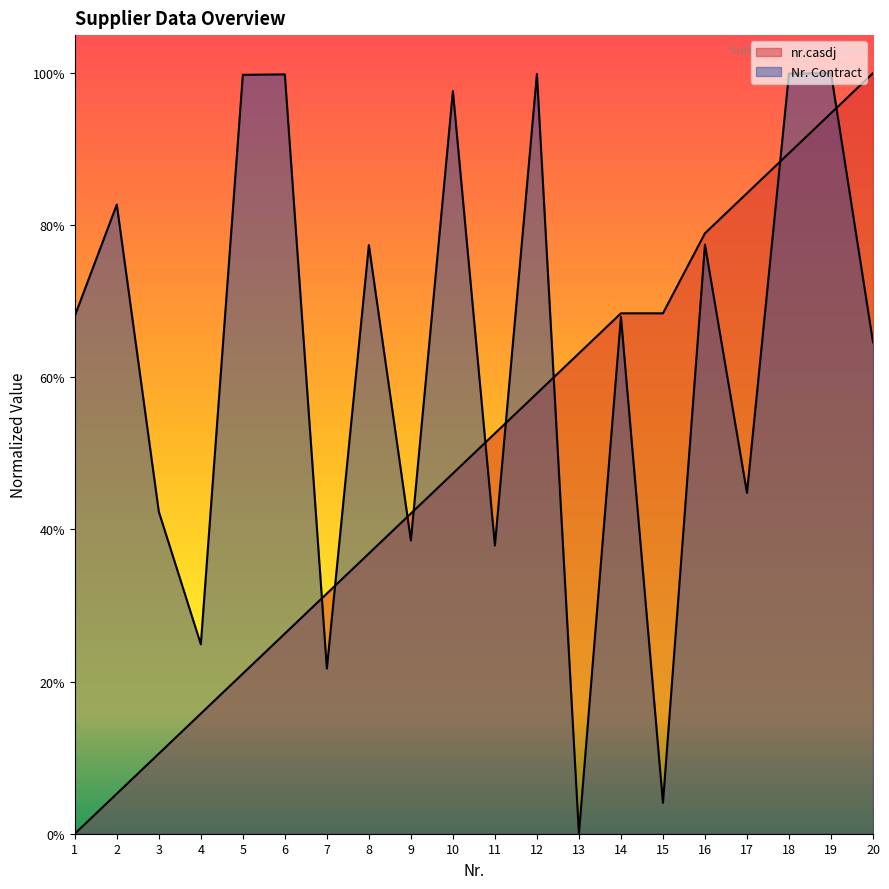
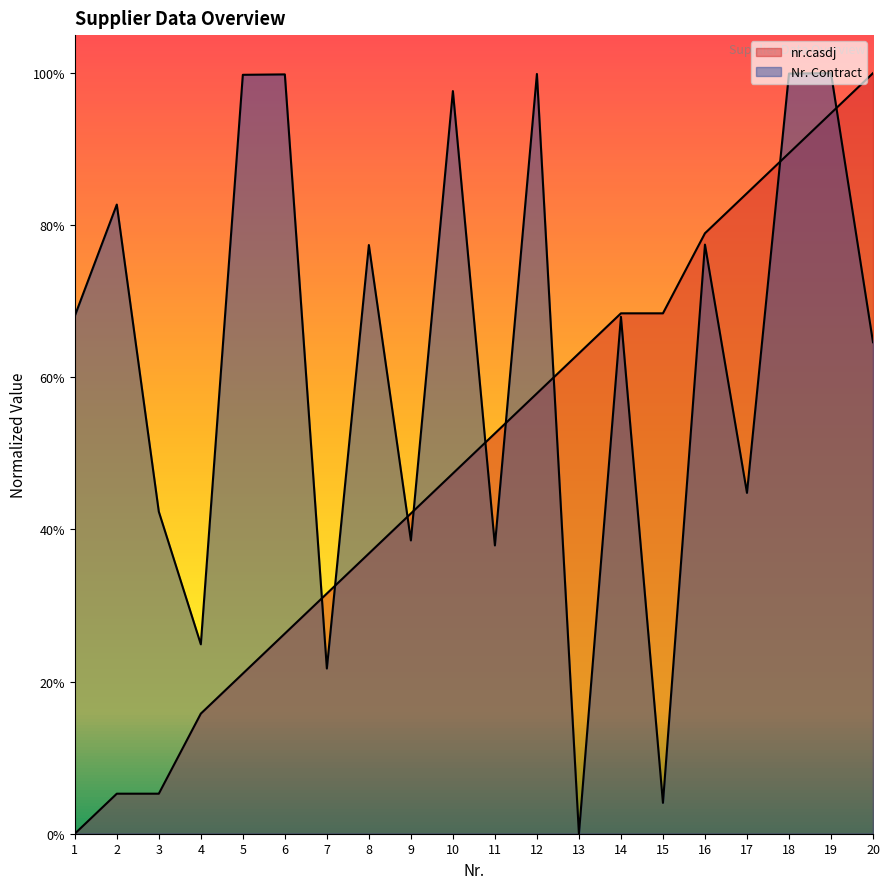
nr.casdj, 3: 11% -> 5%
